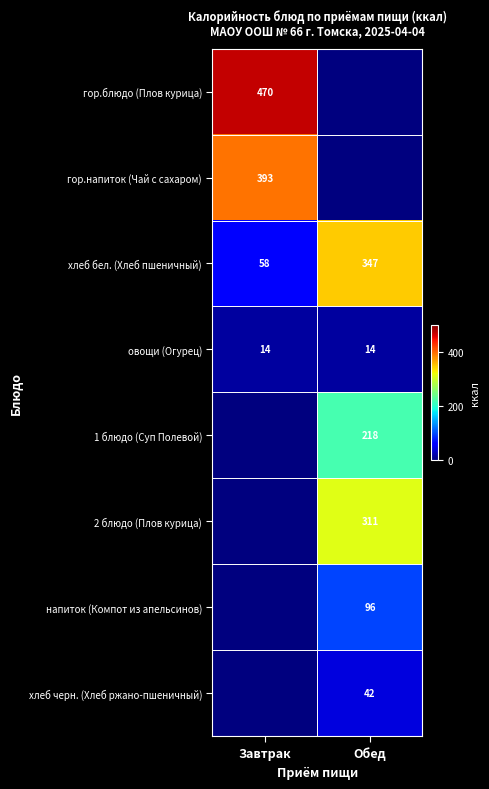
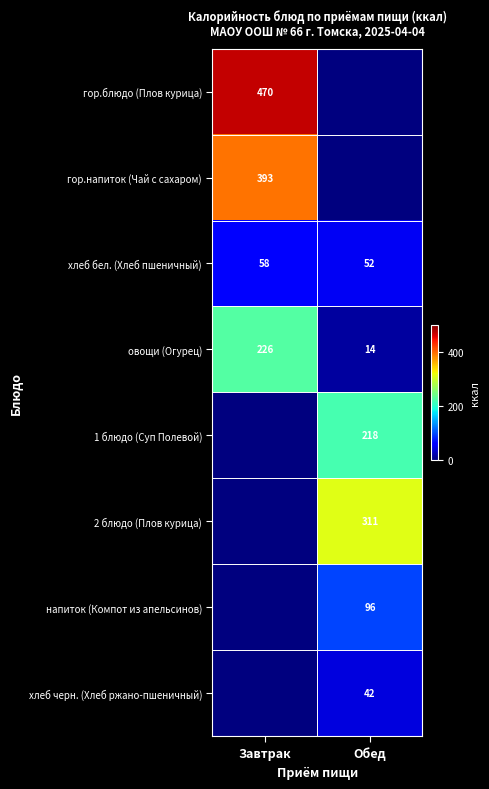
хлеб бел. (Хлеб пшеничный), Обед: 347 -> 52
овощи (Огурец), Завтрак: 14 -> 226
